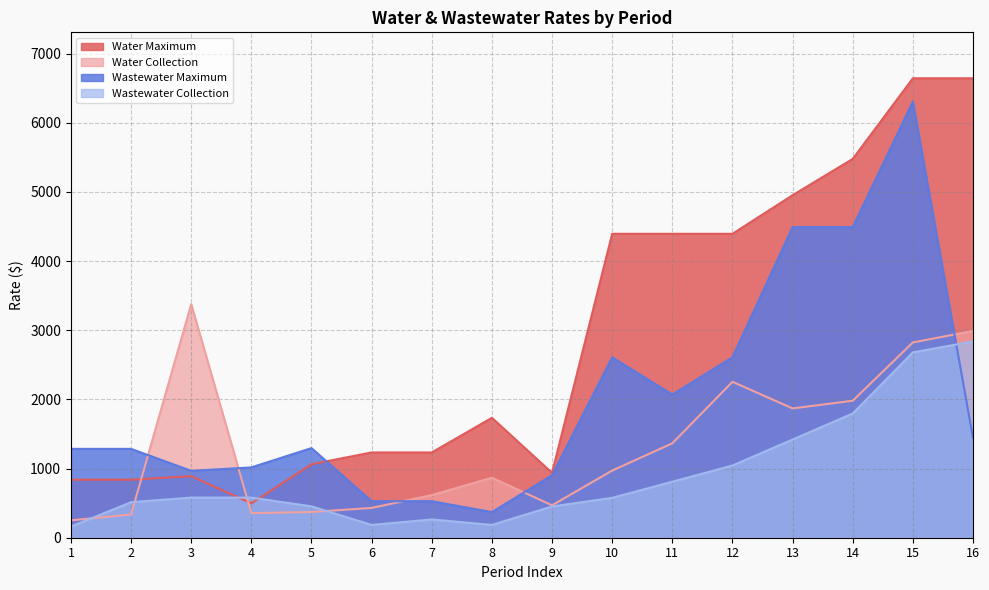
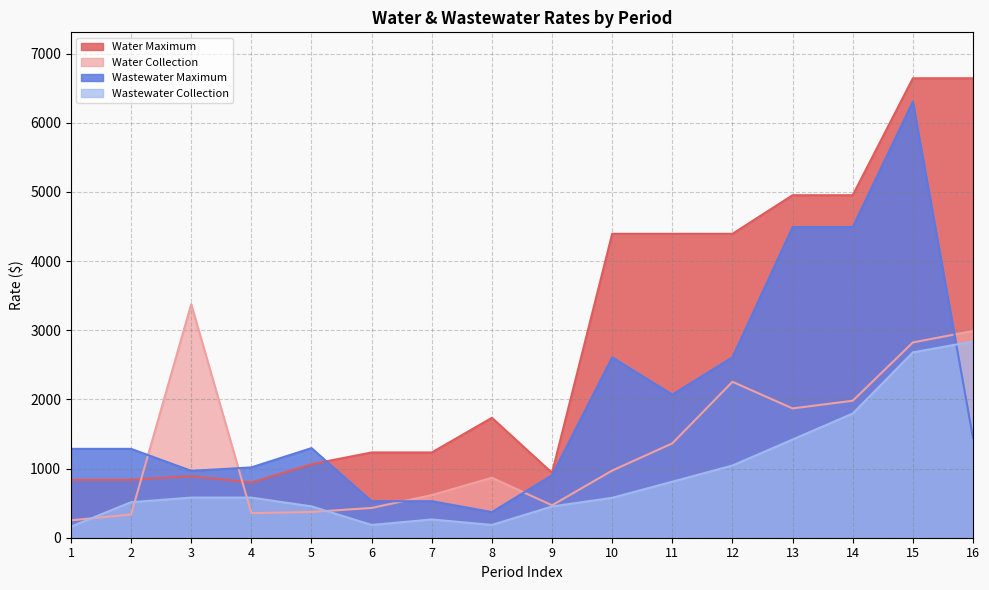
Water Maximum, 4: 500 -> 800
Water Maximum, 14: 5500 -> 5000
